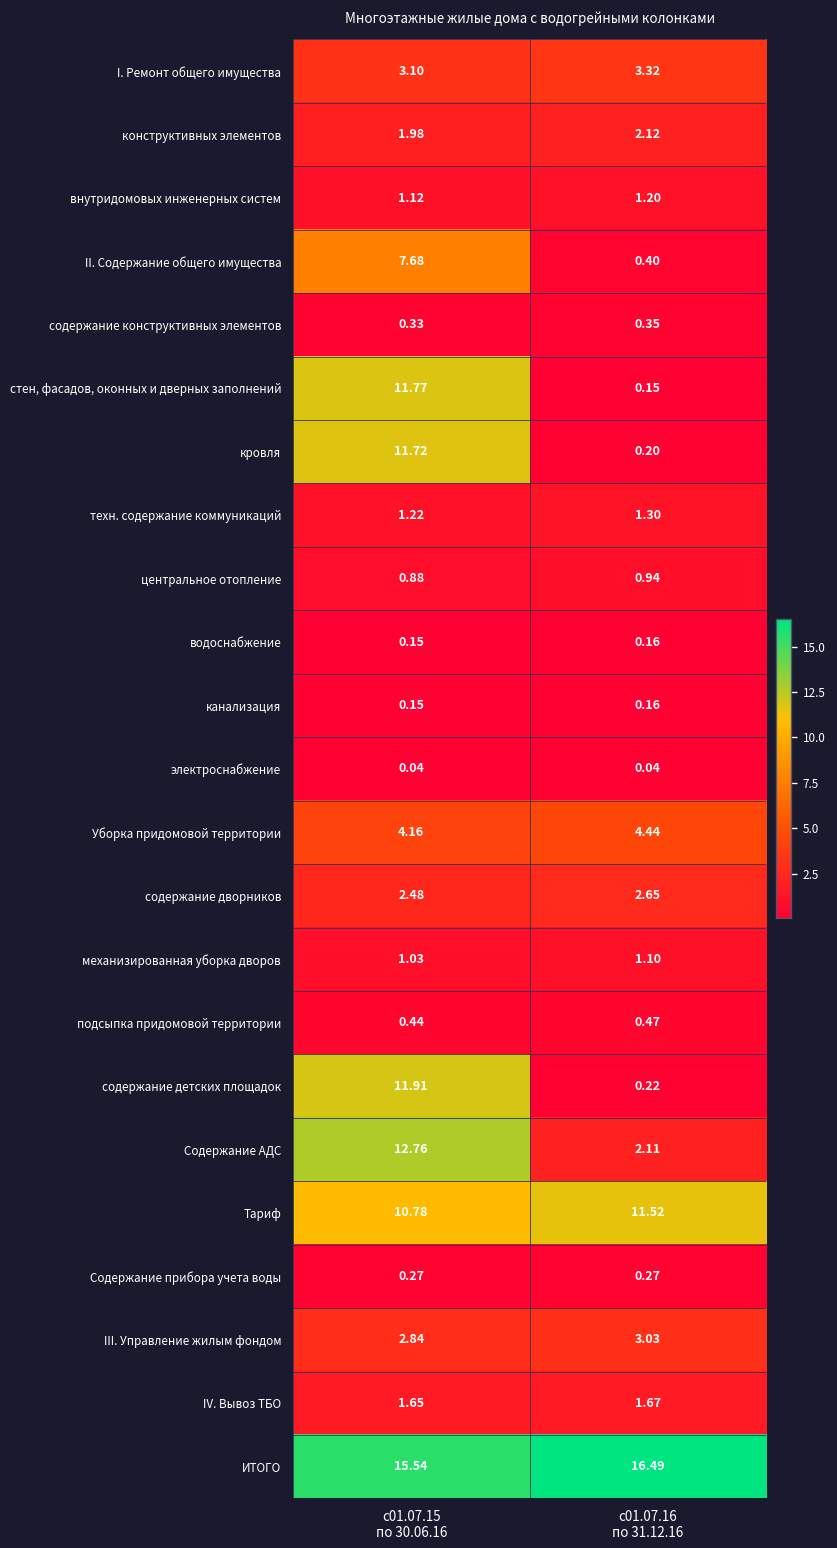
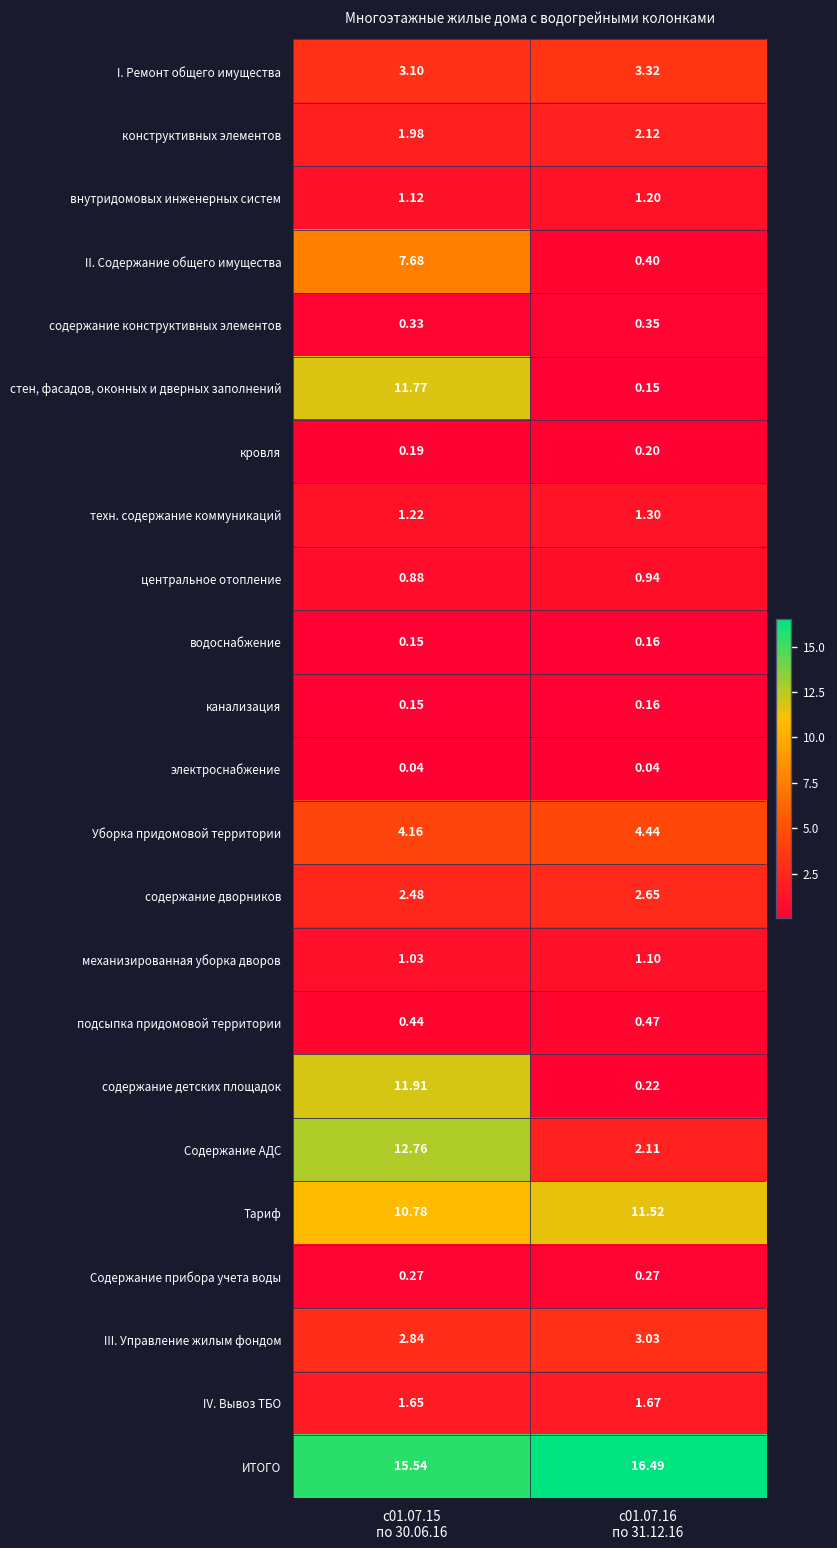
кровля, с01.07.15 по 30.06.16: 11.72 -> 0.19
